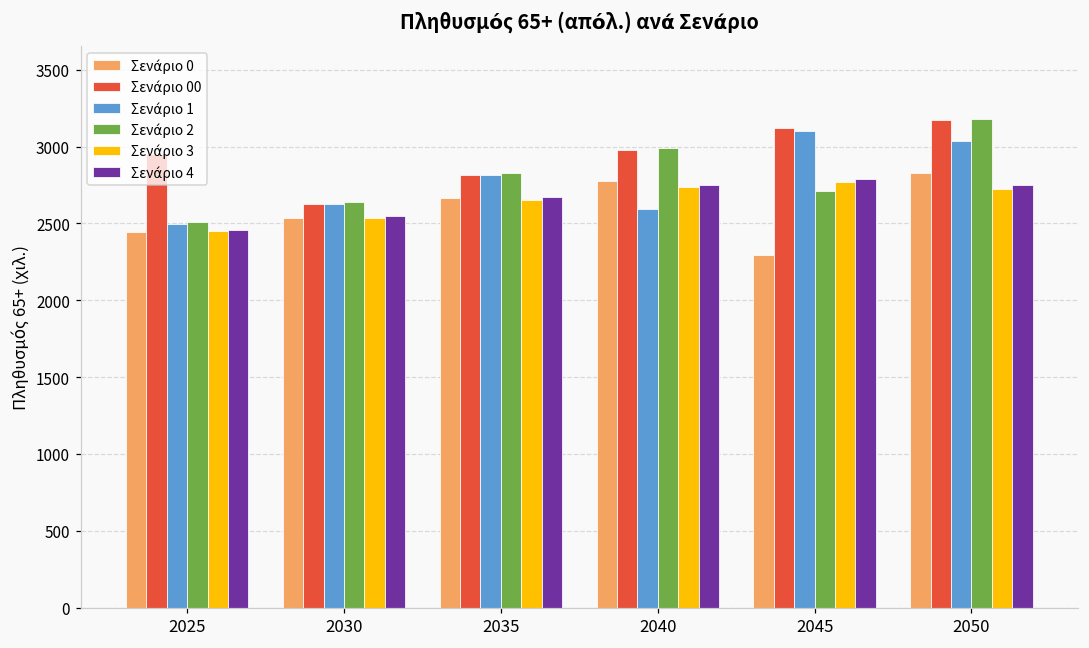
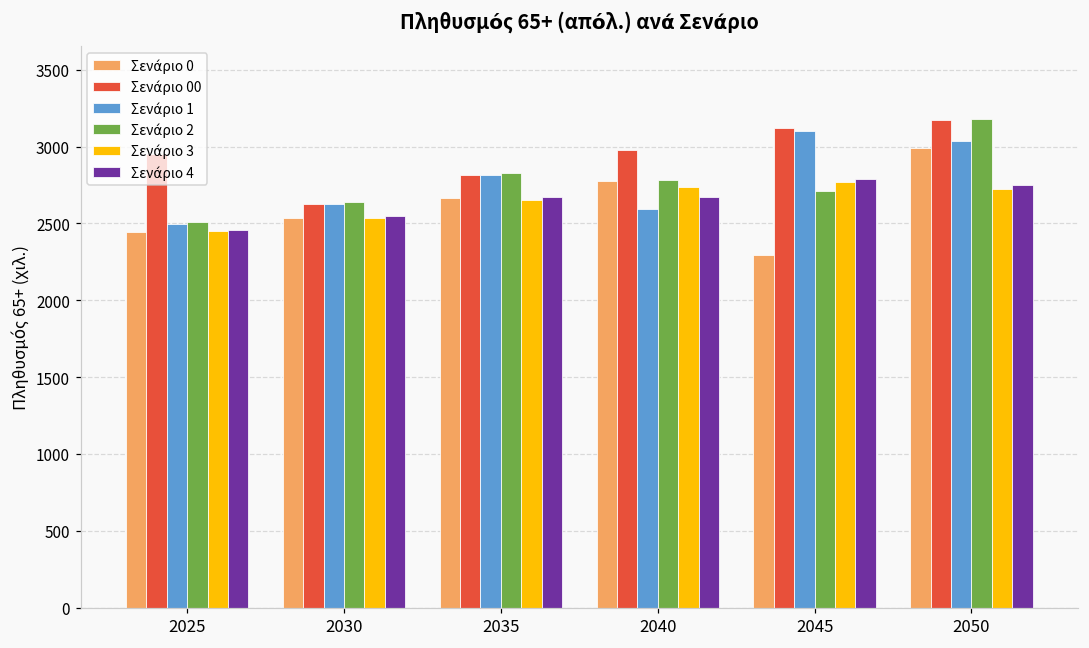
Σενάριο 2, 2040: 2990 -> 2780
Σενάριο 4, 2040: 2750 -> 2670
Σενάριο 0, 2050: 2830 -> 2990
